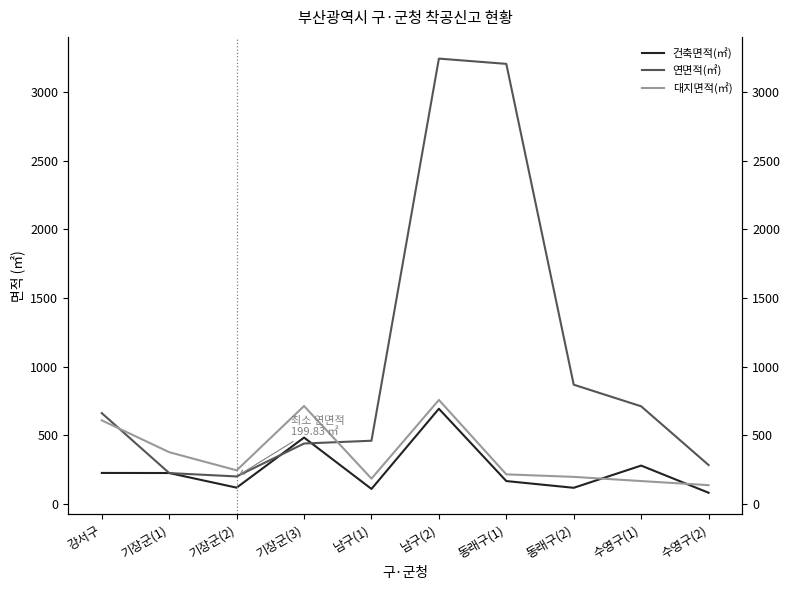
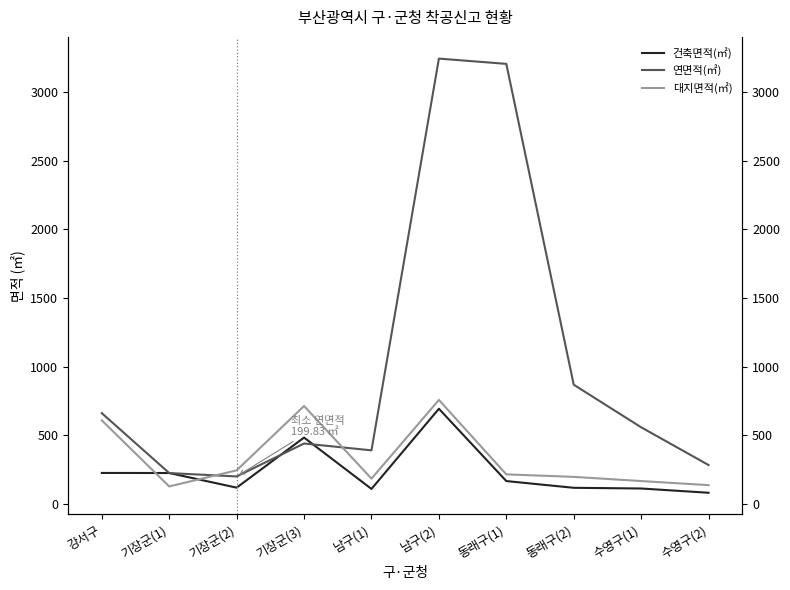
대지면적(㎡), 기장군(1): 380 -> 130
연면적(㎡), 남구(1): 460 -> 390
건축면적(㎡), 수영구(1): 280 -> 110
연면적(㎡), 수영구(1): 710 -> 560
